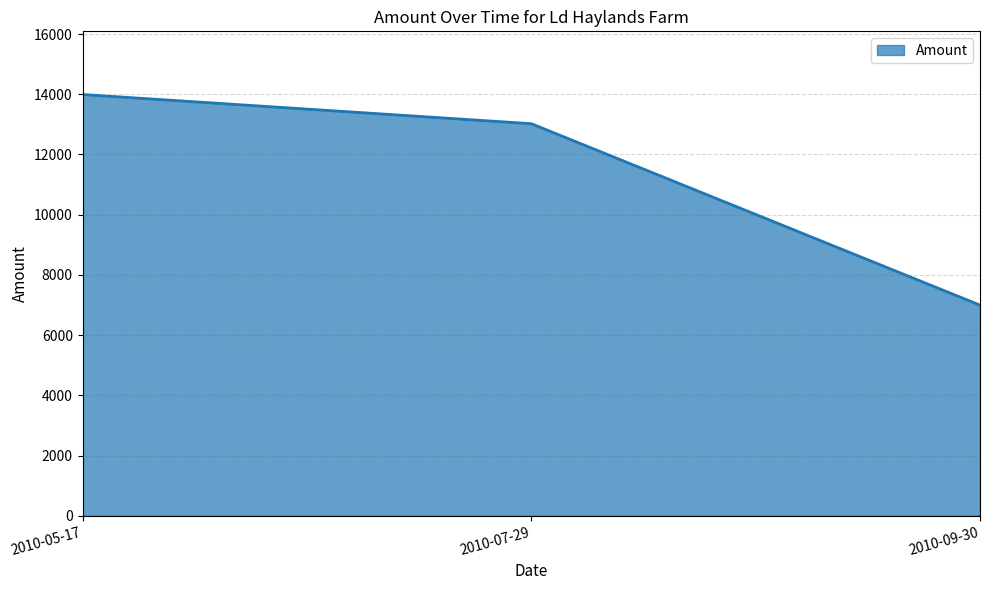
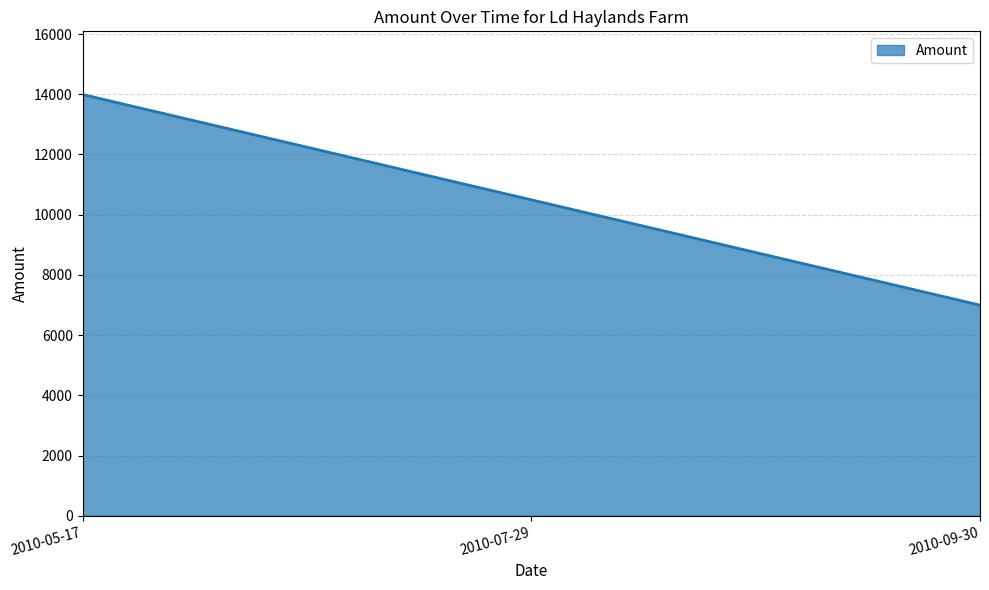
2010-07-29: 13000 -> 10500
